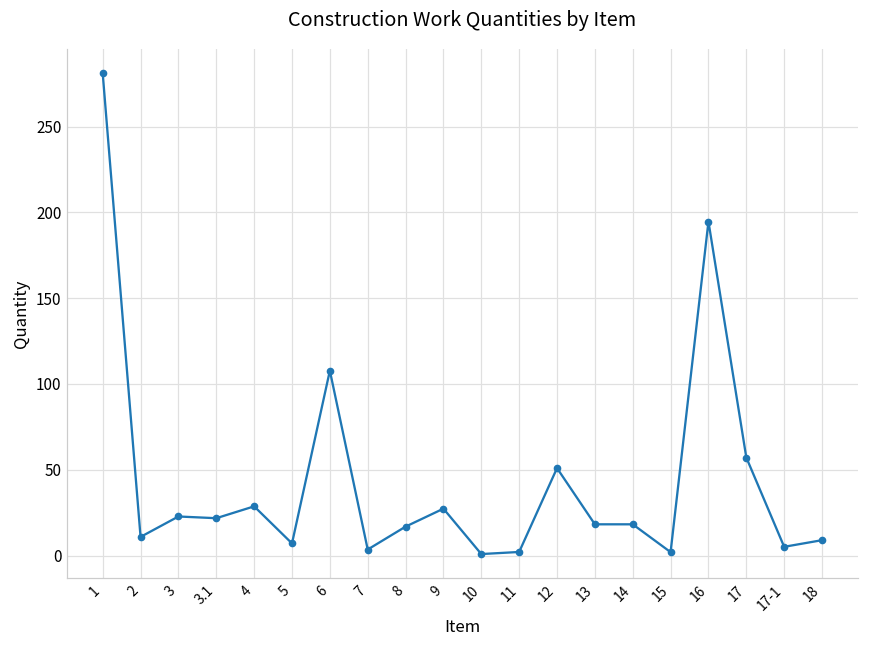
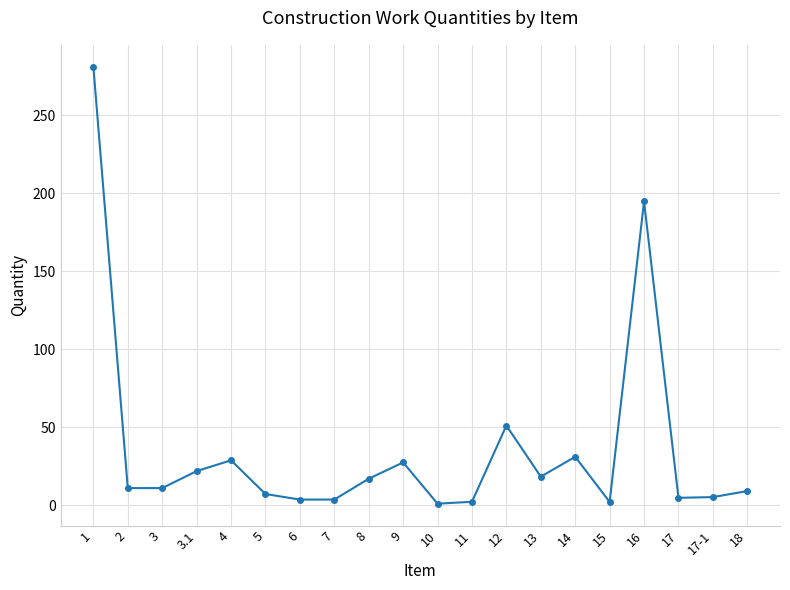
3: 23 -> 11
6: 108 -> 4
14: 18 -> 31
17: 57 -> 5
